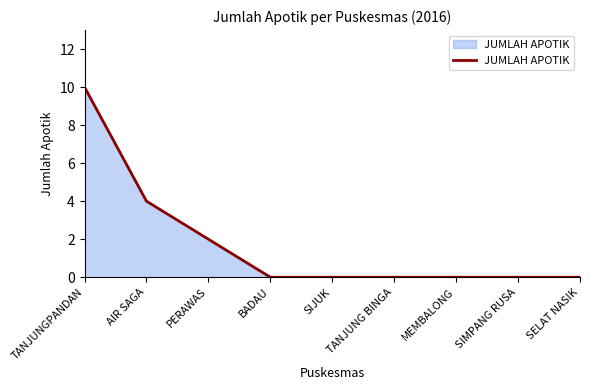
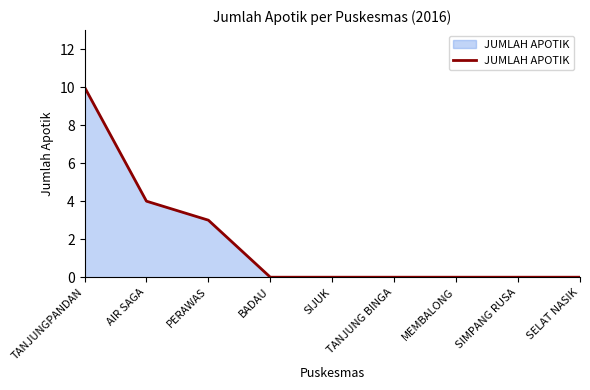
PERAWAS: 2 -> 3
